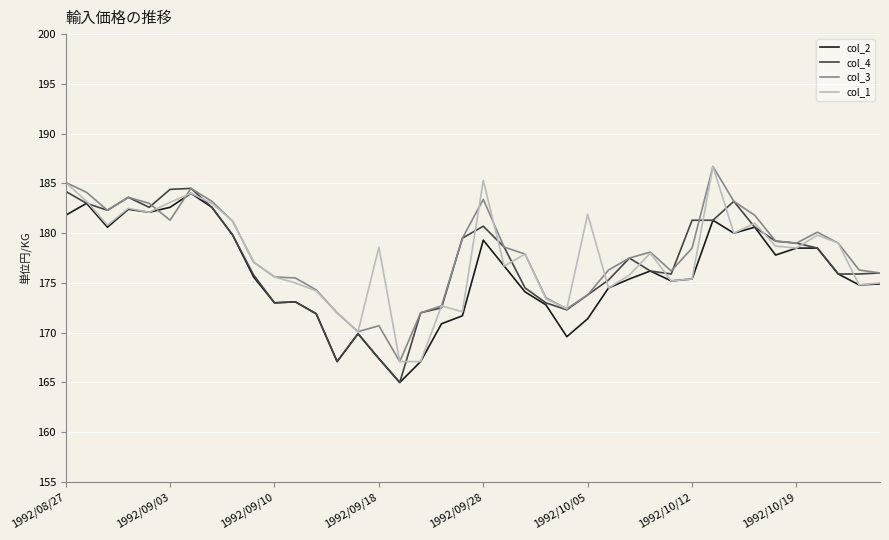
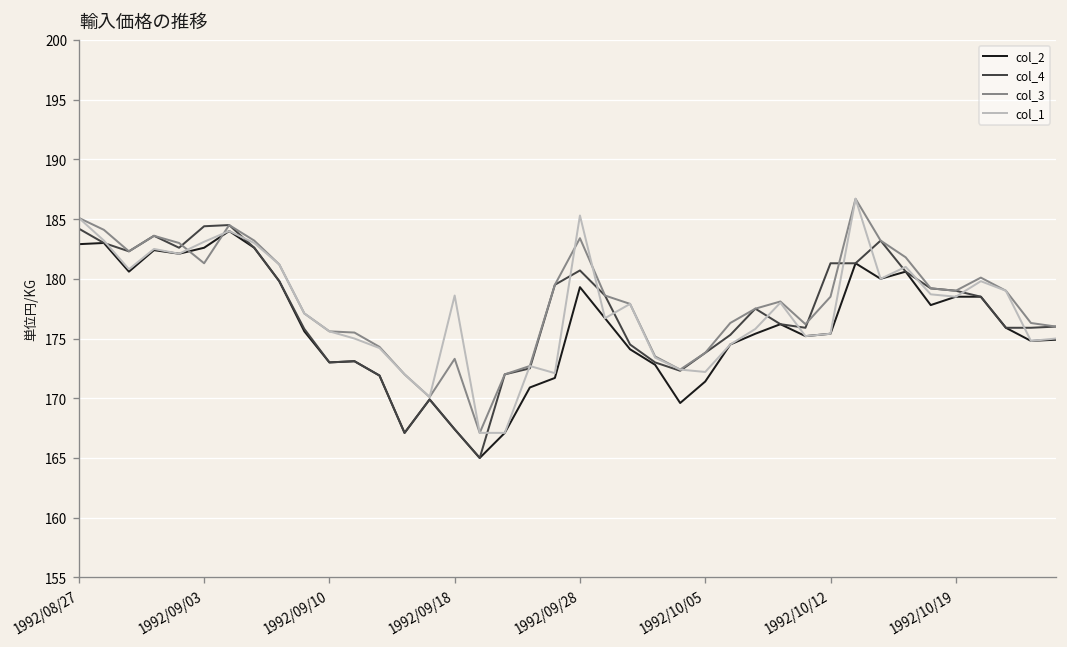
col_2, 1992/08/27: 182 -> 183
col_3, 1992/09/18: 171 -> 173
col_1, 1992/10/05: 182 -> 172
